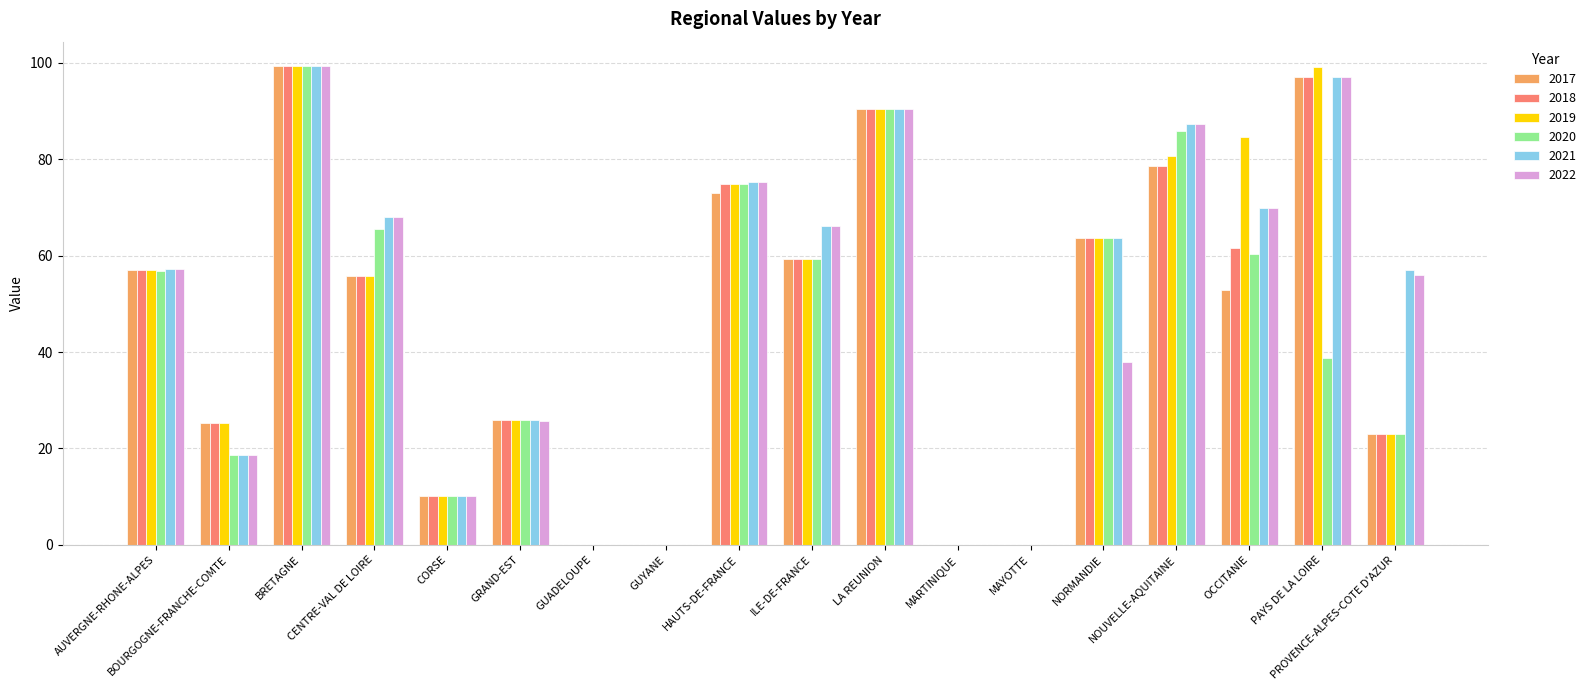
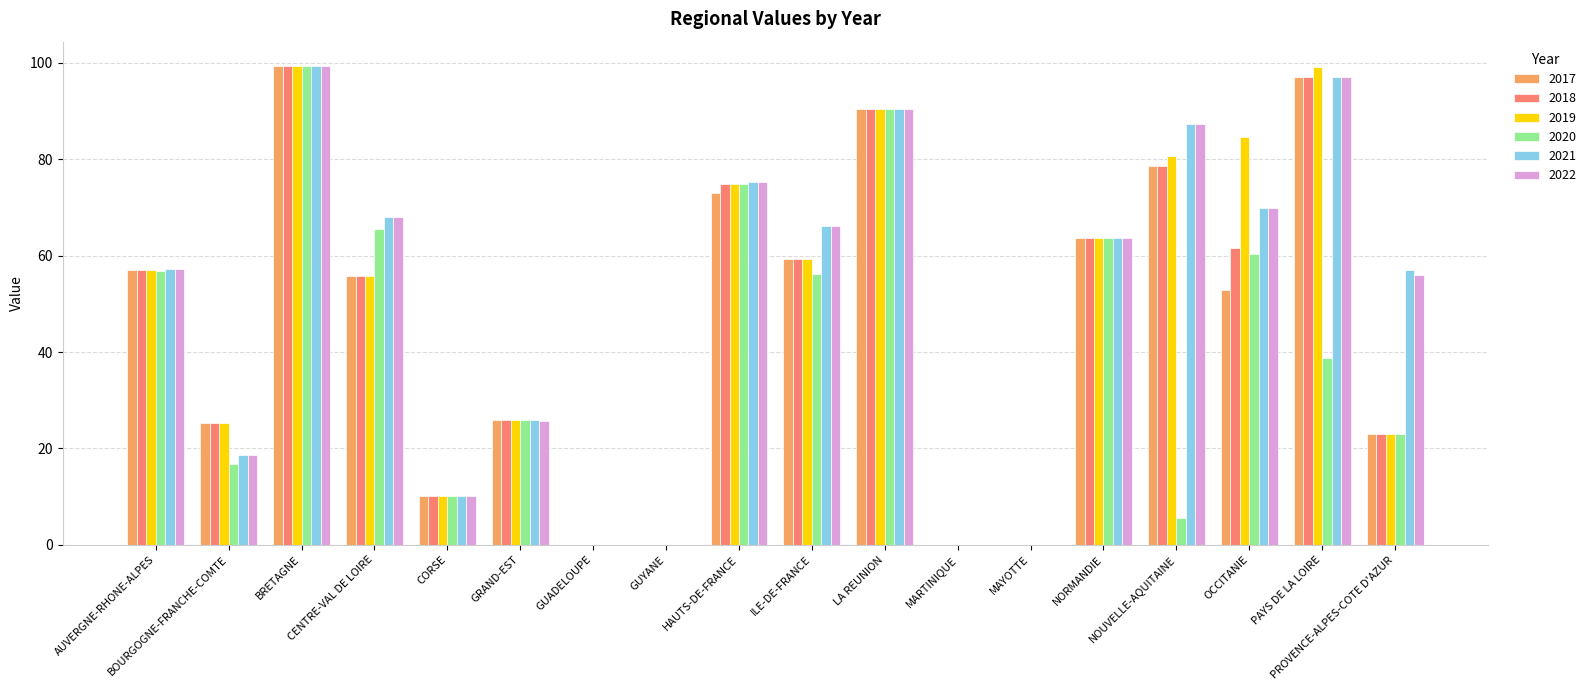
2020, BOURGOGNE-FRANCHE-COMTE: 19 -> 17
2020, ILE-DE-FRANCE: 59 -> 56
2022, NORMANDIE: 38 -> 64
2020, NOUVELLE-AQUITAINE: 86 -> 6
